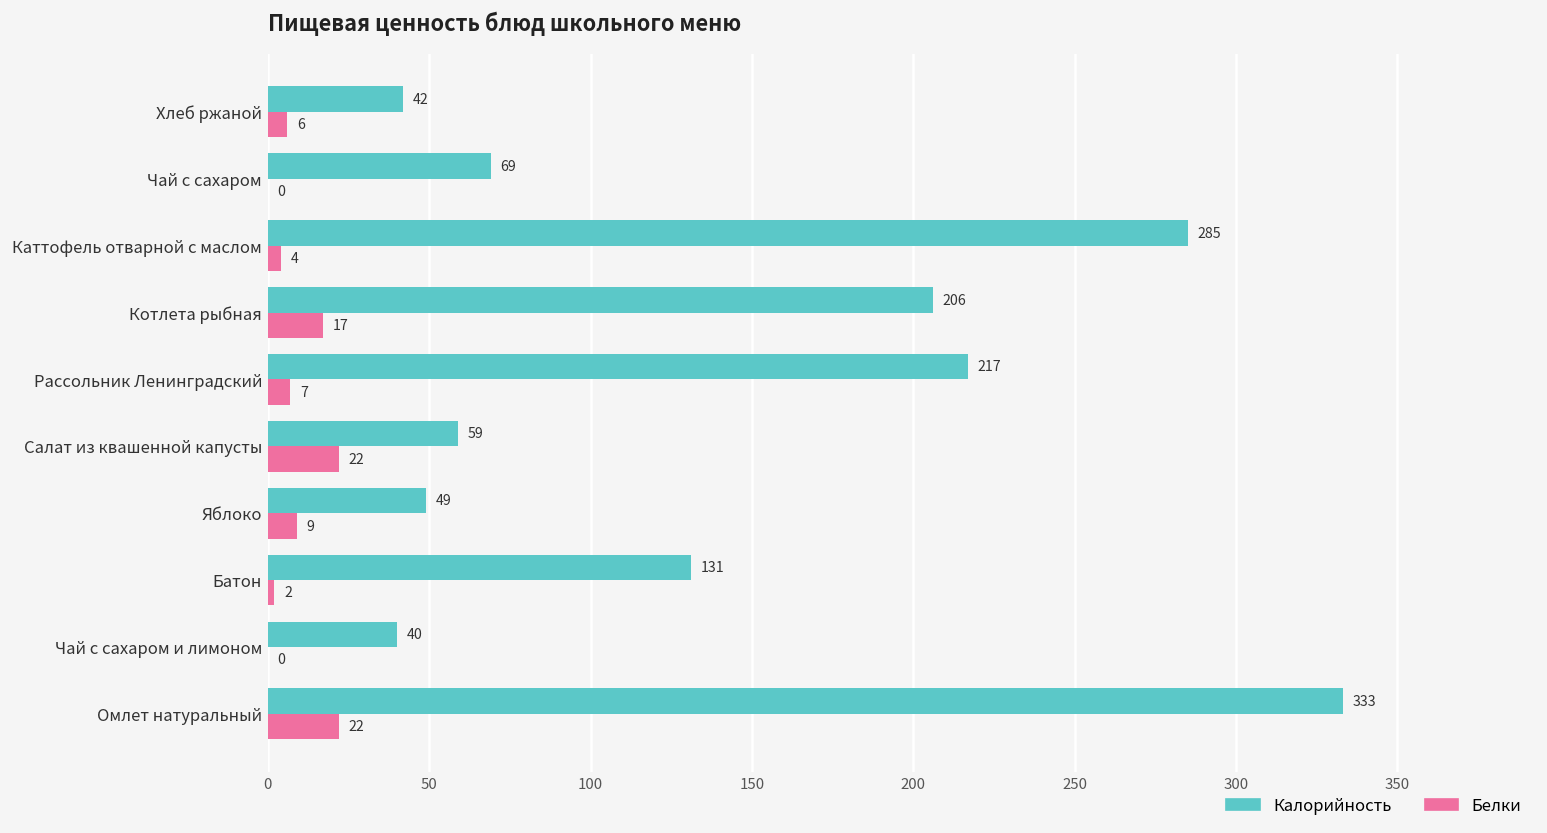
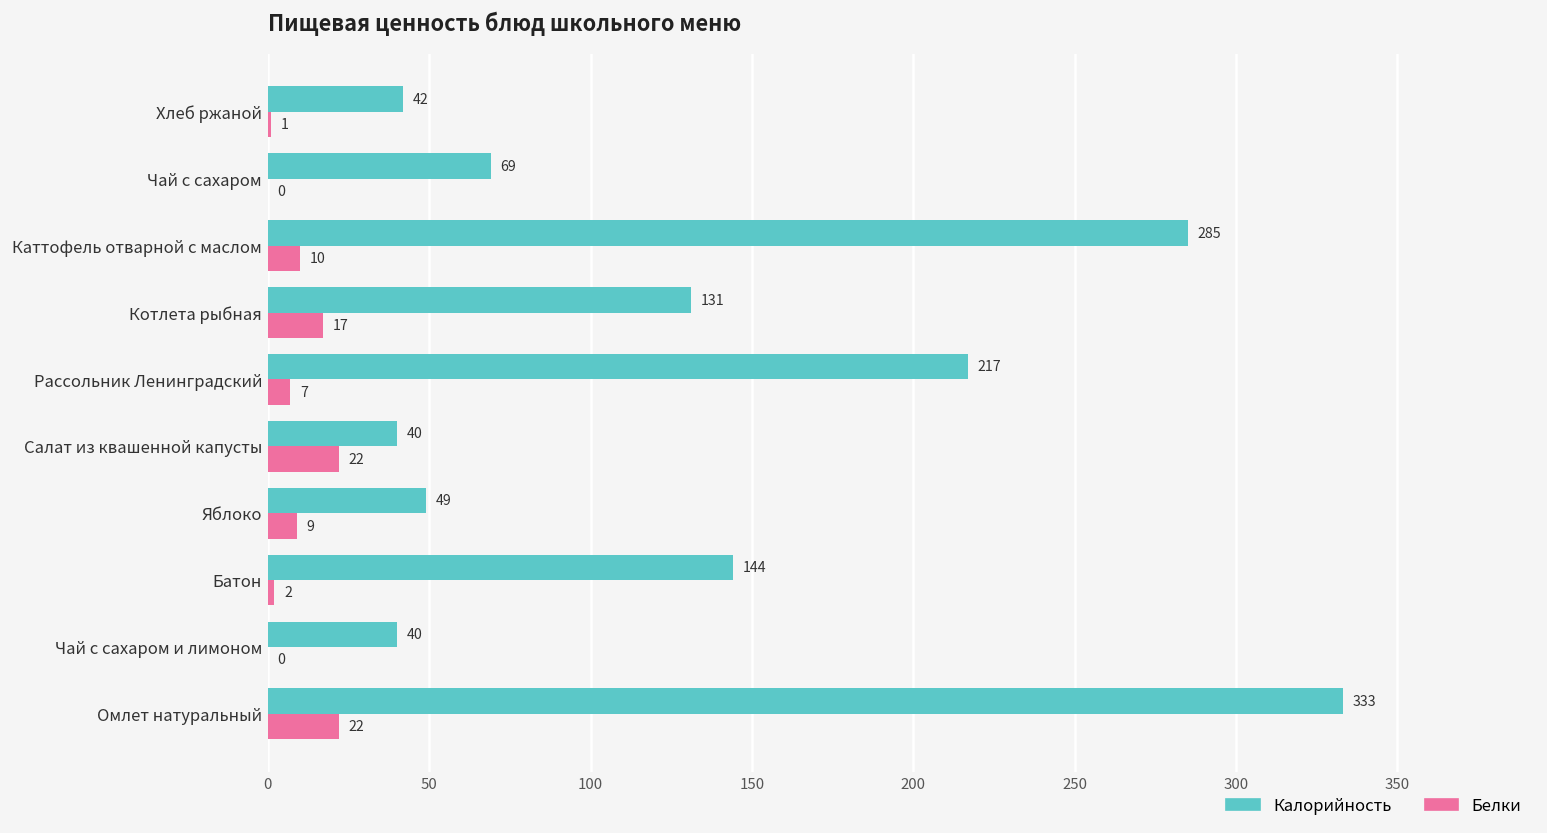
Белки, Хлеб ржаной: 6 -> 1
Белки, Каттофель отварной с маслом: 4 -> 10
Калорийность, Котлета рыбная: 206 -> 131
Калорийность, Салат из квашенной капусты: 59 -> 40
Калорийность, Батон: 131 -> 144
